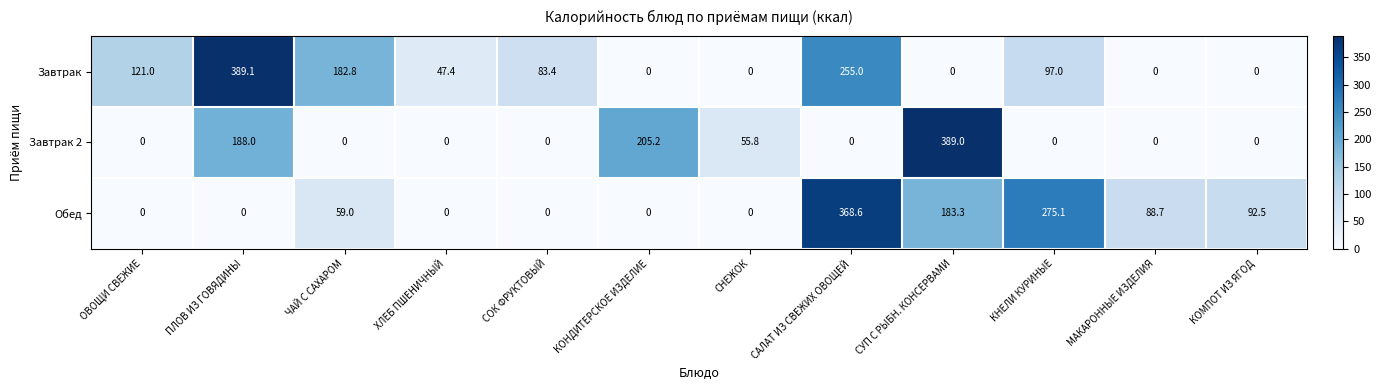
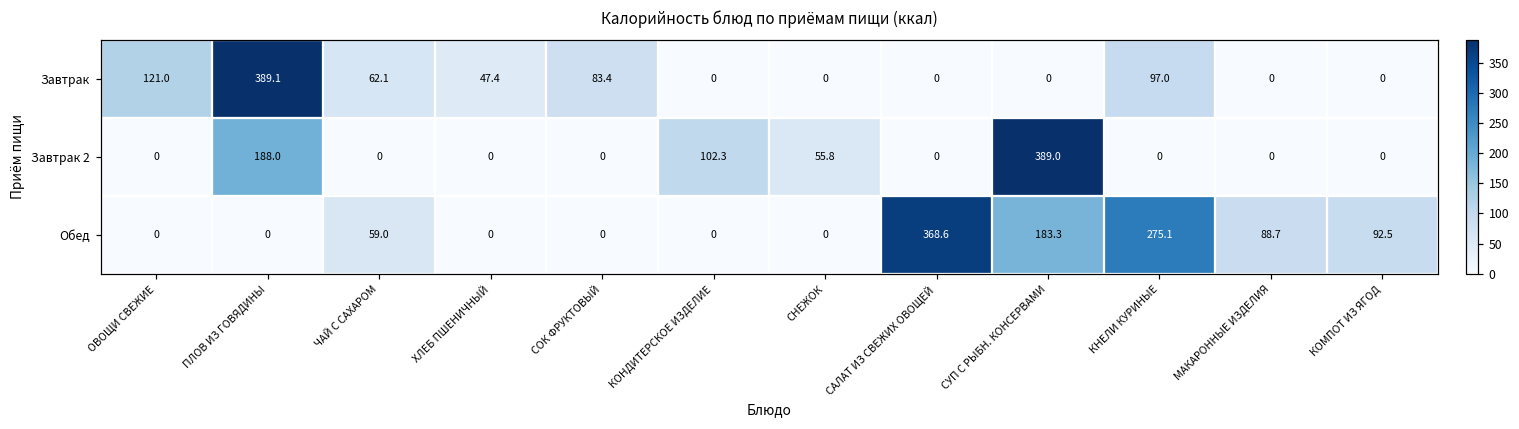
Завтрак, ЧАЙ С САХАРОМ: 182.8 -> 62.1
Завтрак, САЛАТ ИЗ СВЕЖИХ ОВОЩЕЙ: 255.0 -> 0
Завтрак 2, КОНДИТЕРСКОЕ ИЗДЕЛИЕ: 205.2 -> 102.3
